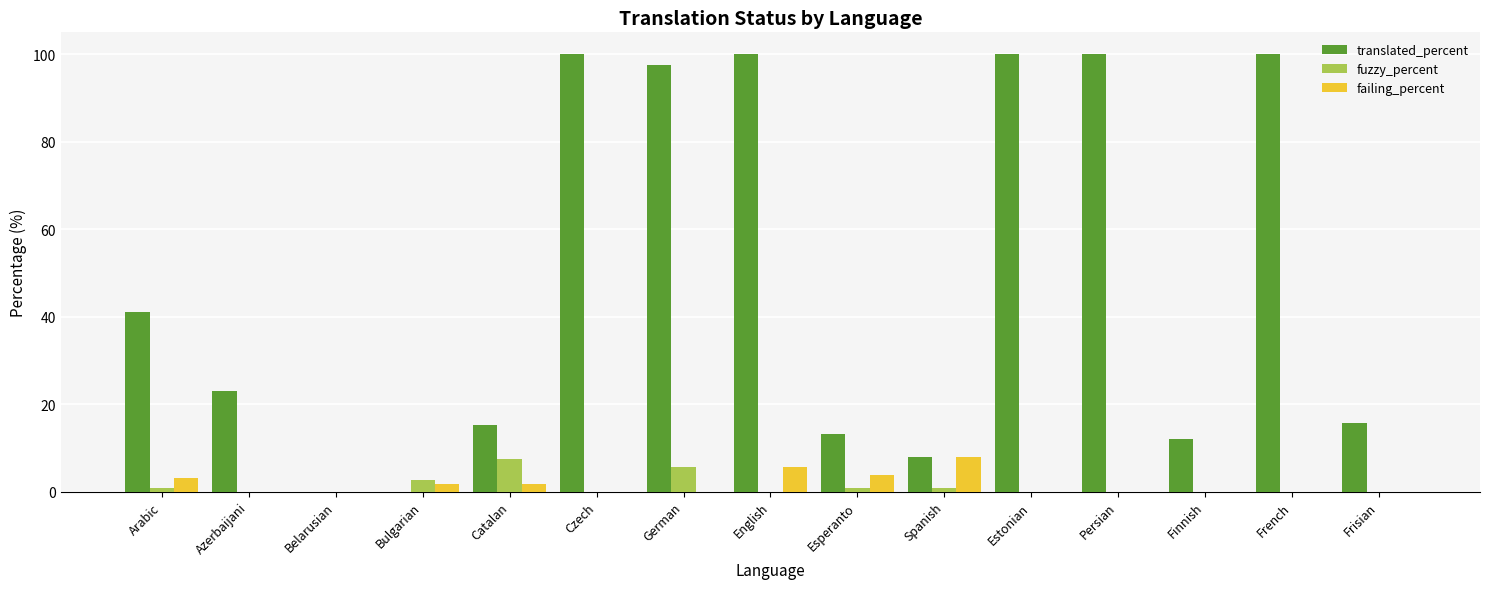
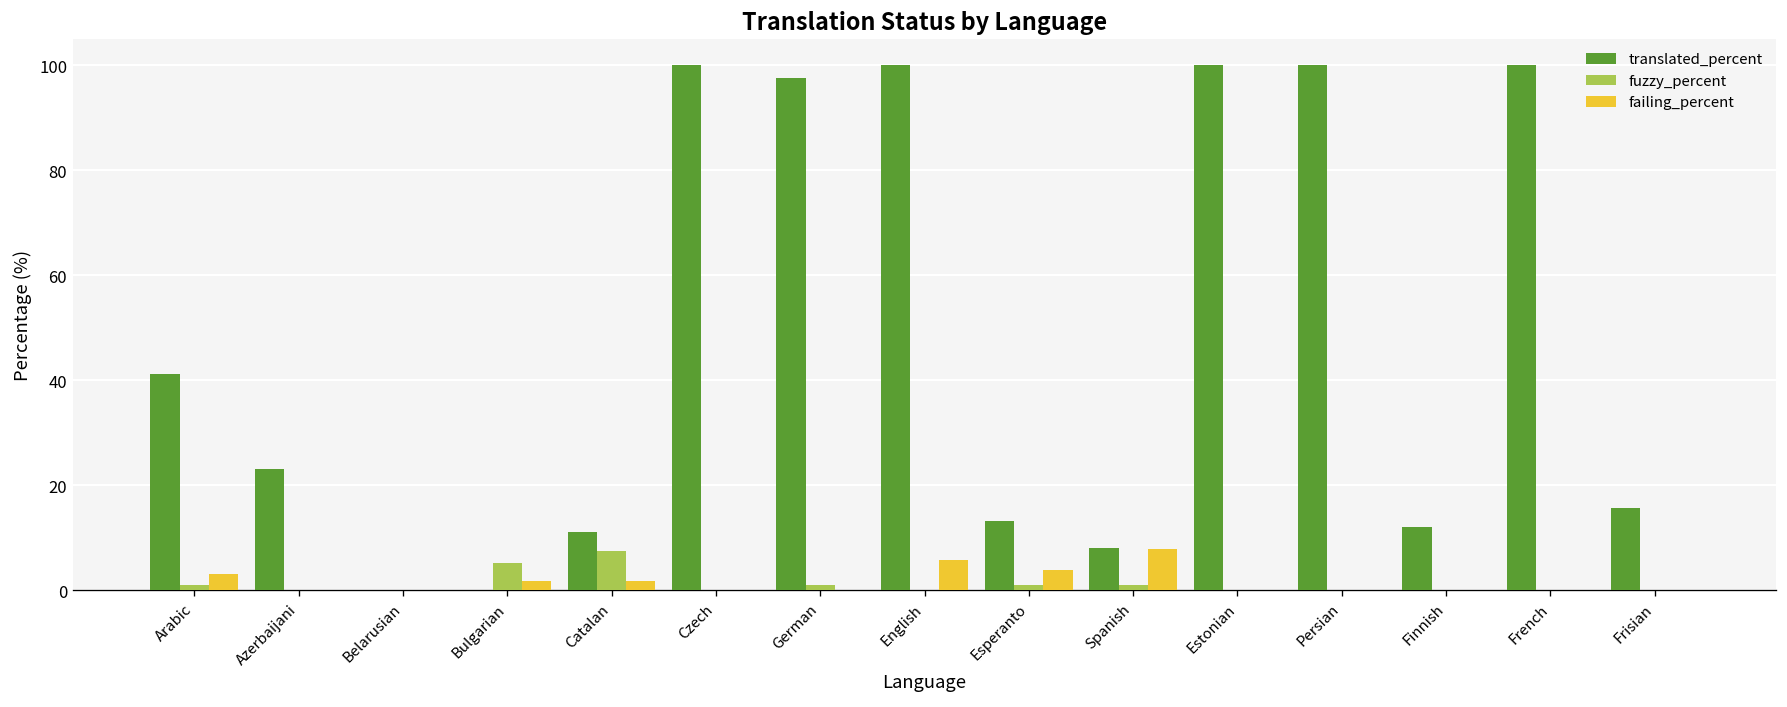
fuzzy_percent, Bulgarian: 3 -> 5
translated_percent, Catalan: 15 -> 11
fuzzy_percent, German: 6 -> 1
